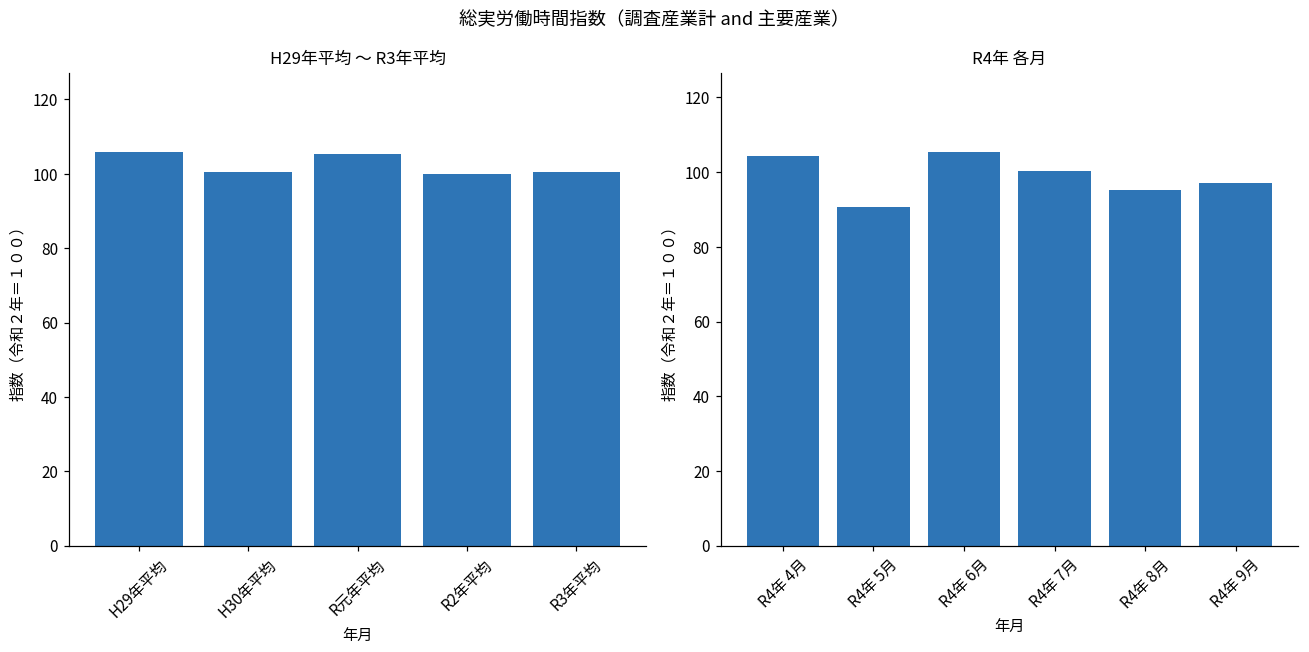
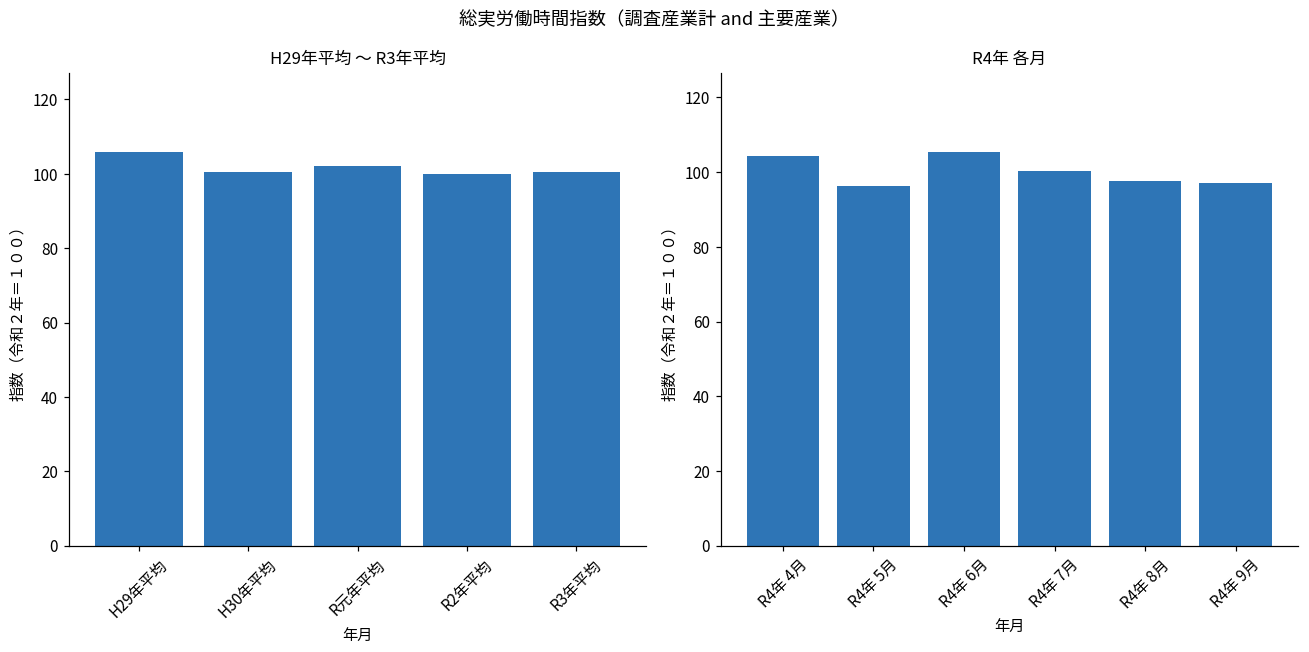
H29年平均 ～ R3年平均, R元年平均: 105 -> 102
R4年 各月, R4年 5月: 91 -> 96
R4年 各月, R4年 8月: 95 -> 98
